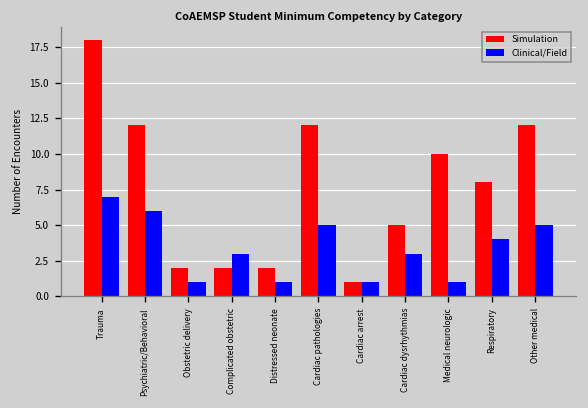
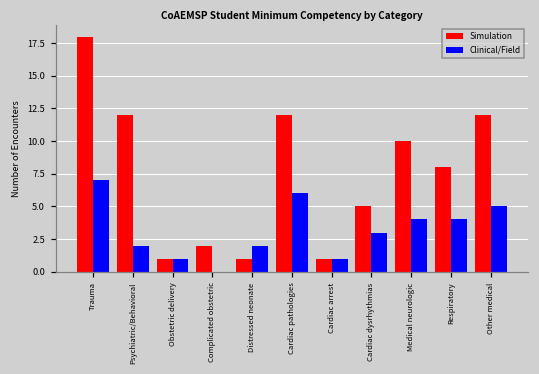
Clinical/Field, Psychiatric/Behavioral: 6 -> 2
Simulation, Obstetric delivery: 2 -> 1
Clinical/Field, Complicated obstetric: 3 -> 0
Simulation, Distressed neonate: 2 -> 1
Clinical/Field, Distressed neonate: 1 -> 2
Clinical/Field, Cardiac pathologies: 5 -> 6
Clinical/Field, Medical neurologic: 1 -> 4
